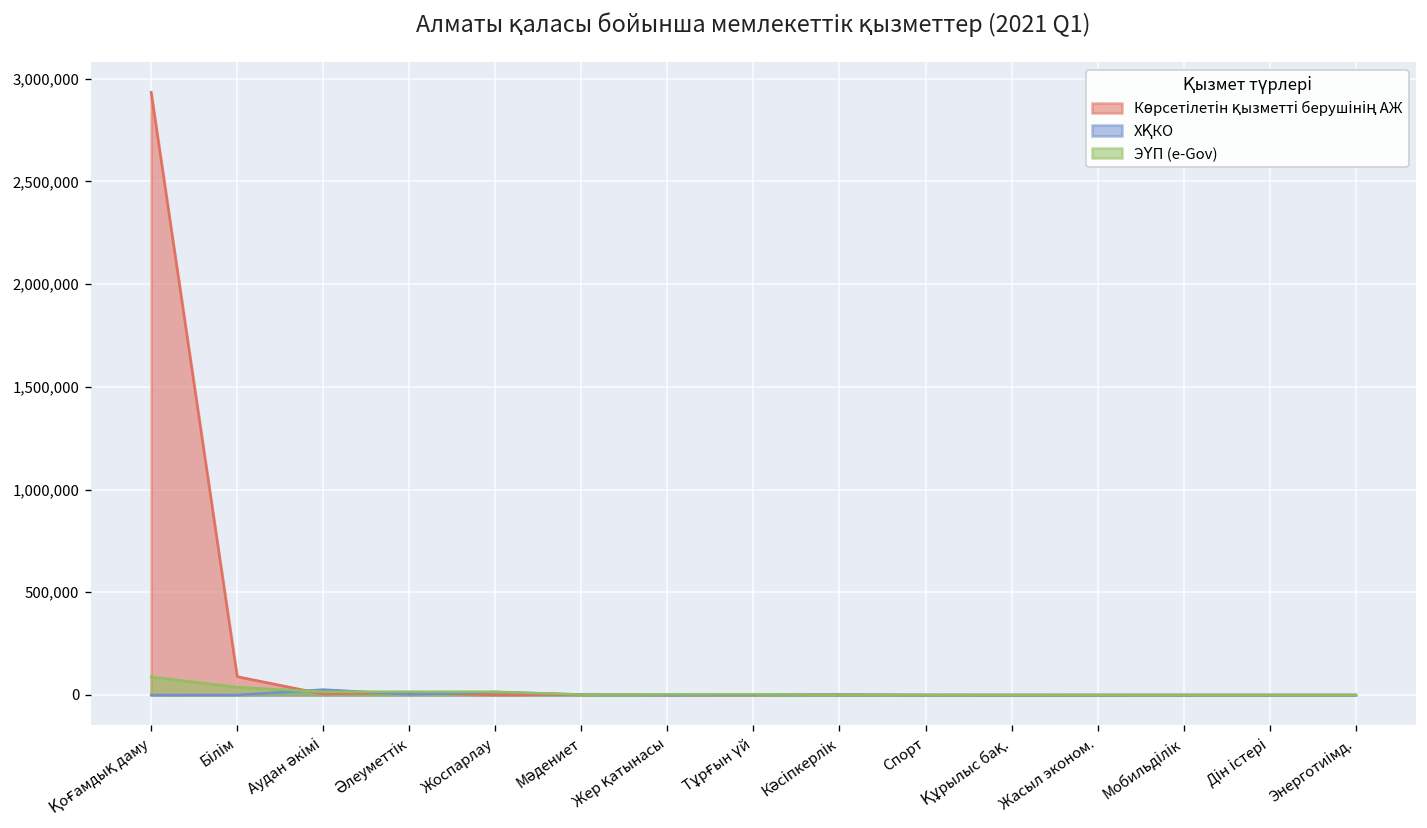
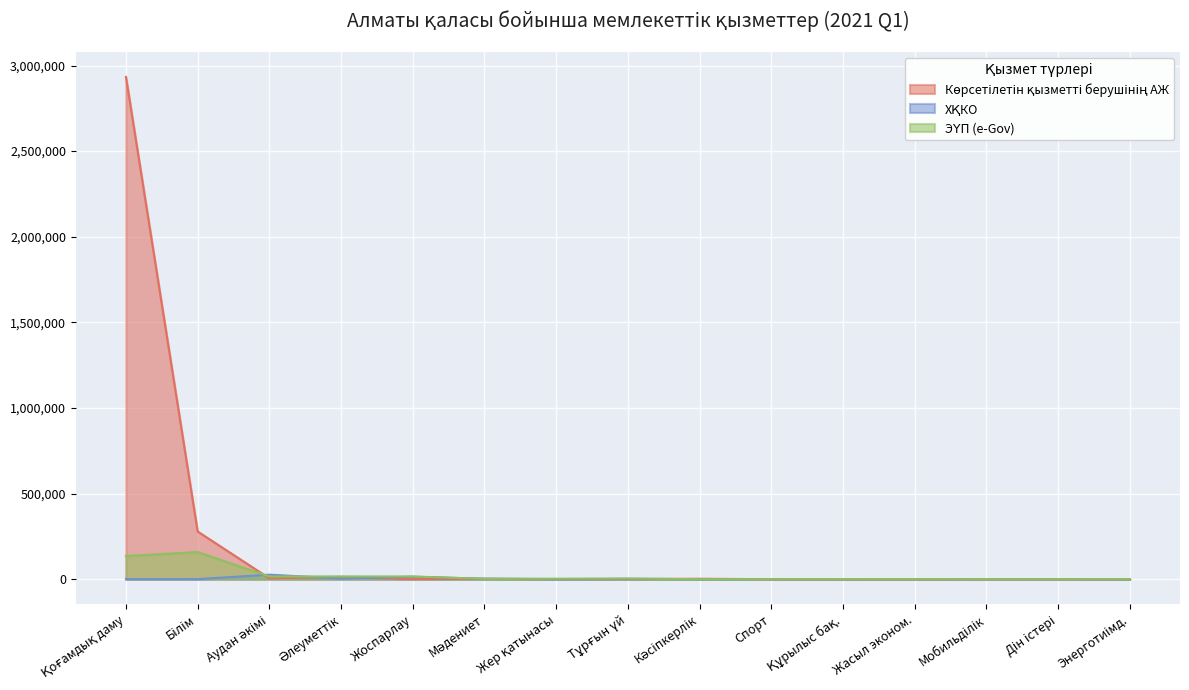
ЭҮП (e-Gov), Қоғамдық даму: 90,000 -> 140,000
Көрсетілетін қызметті берушінің АЖ, Білім: 90,000 -> 280,000
ЭҮП (e-Gov), Білім: 40,000 -> 160,000
